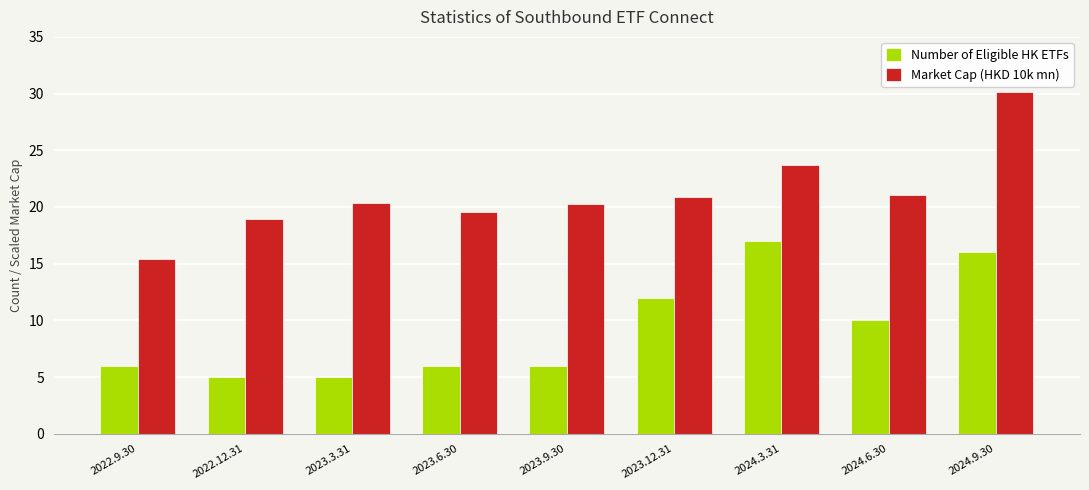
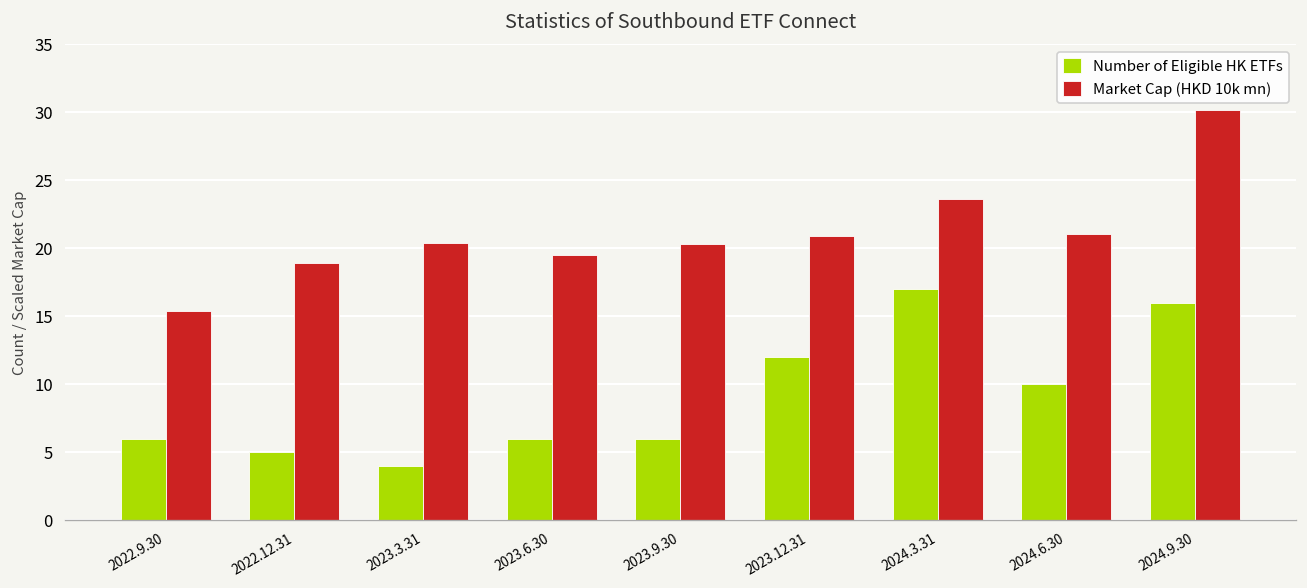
Number of Eligible HK ETFs, 2023.3.31: 5 -> 4
